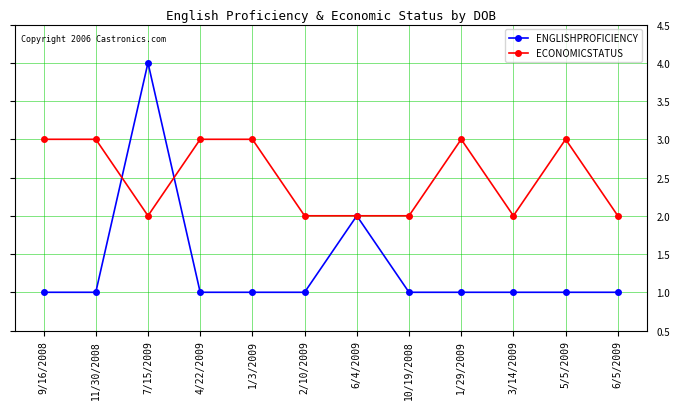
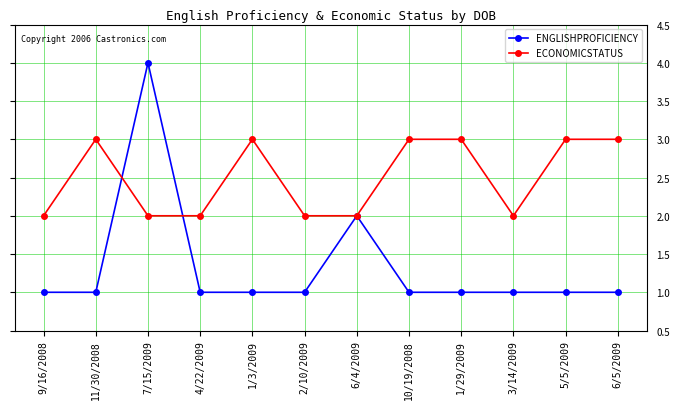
ECONOMICSTATUS, 9/16/2008: 3 -> 2
ECONOMICSTATUS, 4/22/2009: 3 -> 2
ECONOMICSTATUS, 10/19/2008: 2 -> 3
ECONOMICSTATUS, 6/5/2009: 2 -> 3
